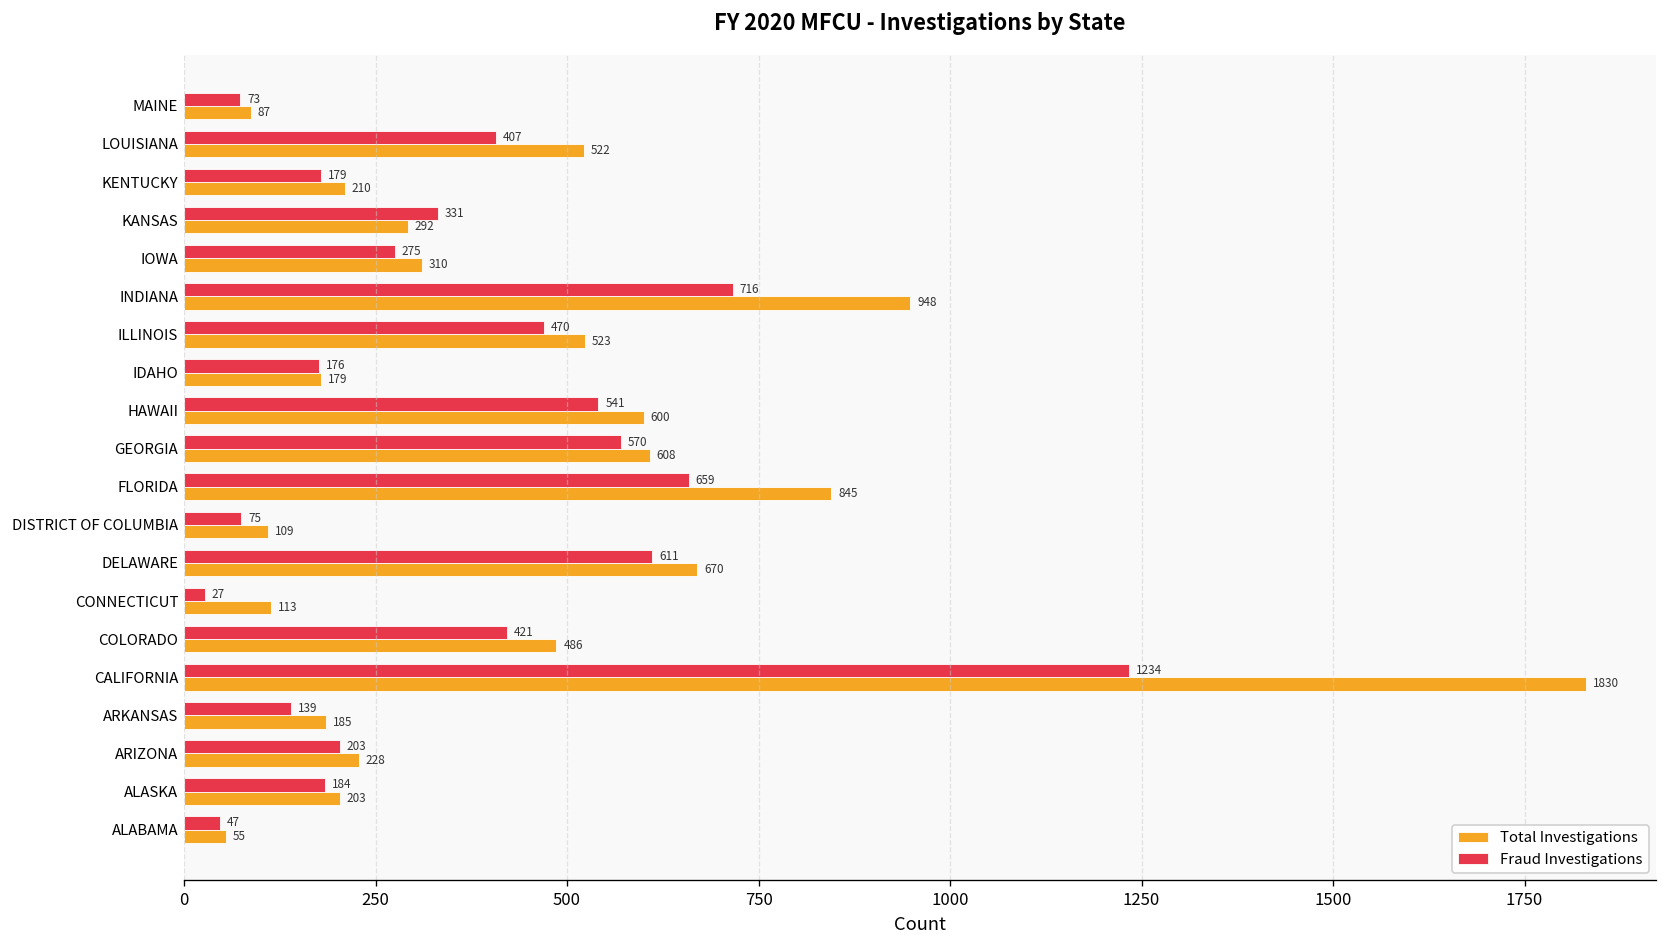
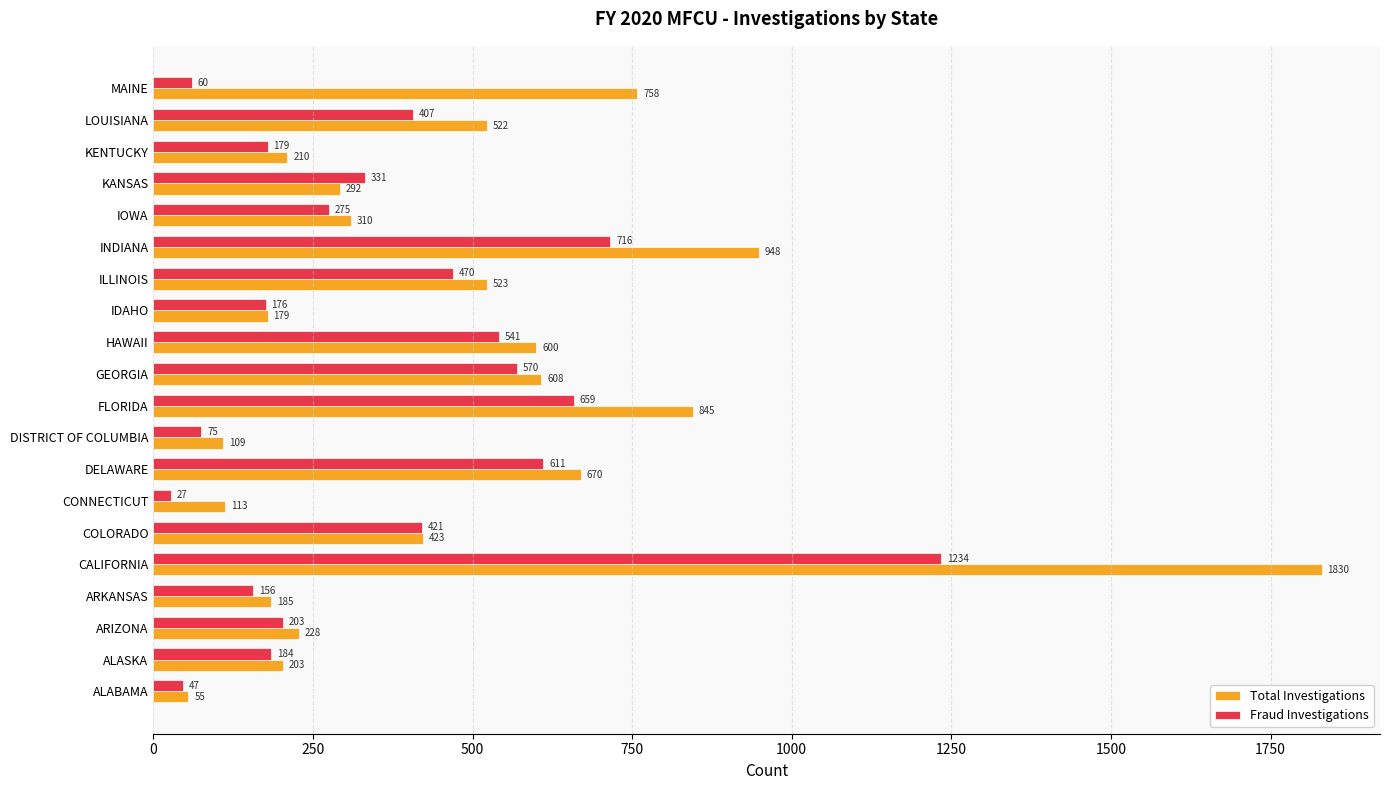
Fraud Investigations, MAINE: 73 -> 60
Total Investigations, MAINE: 87 -> 758
Total Investigations, COLORADO: 486 -> 423
Fraud Investigations, ARKANSAS: 139 -> 156
